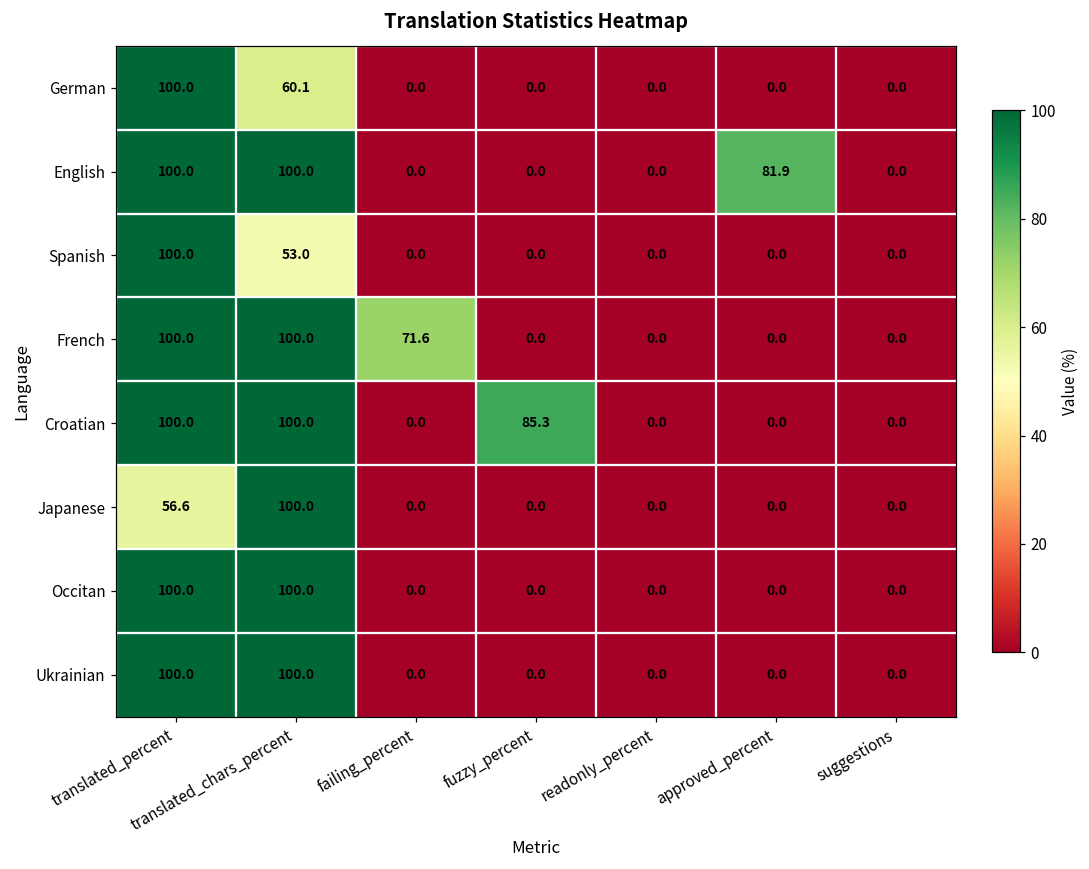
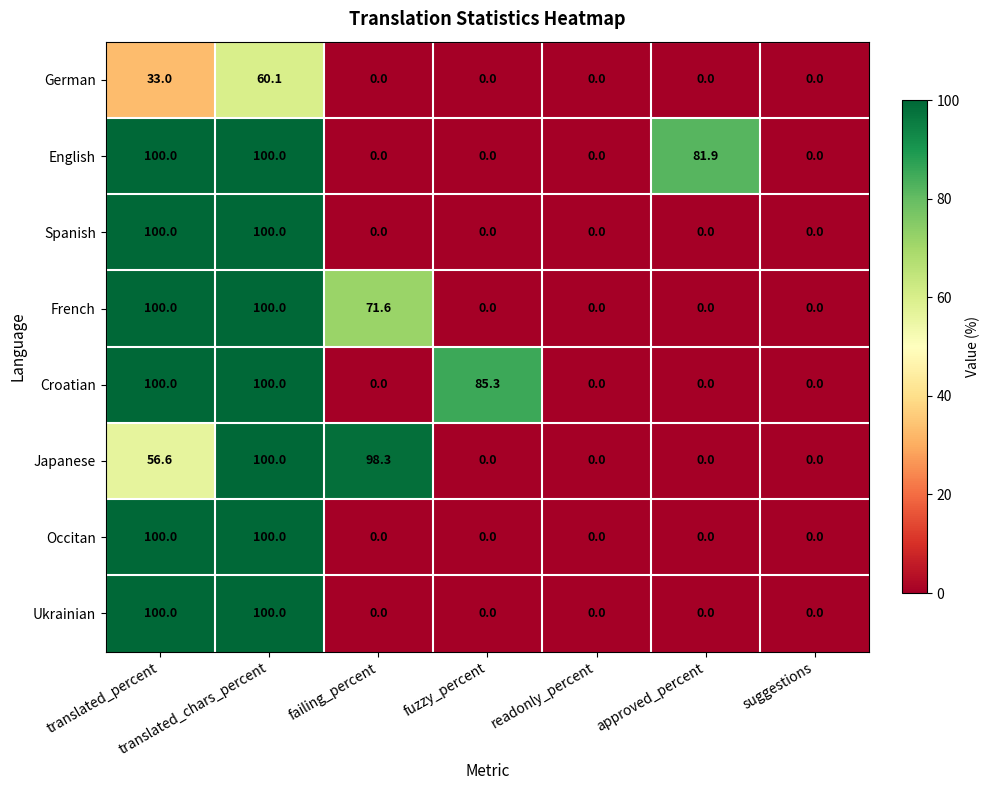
German, translated_percent: 100.0 -> 33.0
Spanish, translated_chars_percent: 53.0 -> 100.0
Japanese, failing_percent: 0.0 -> 98.3
